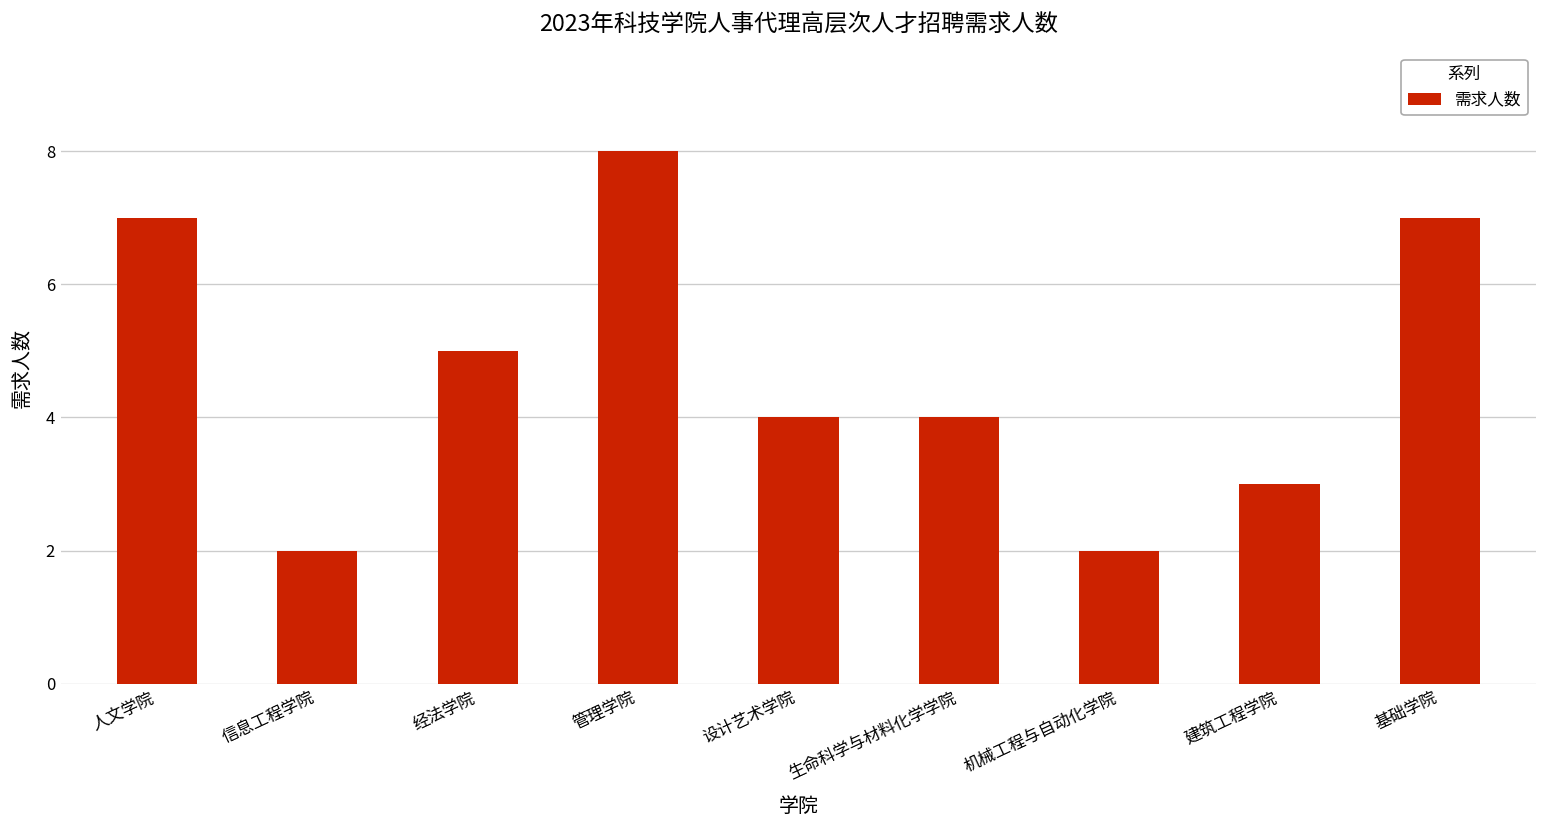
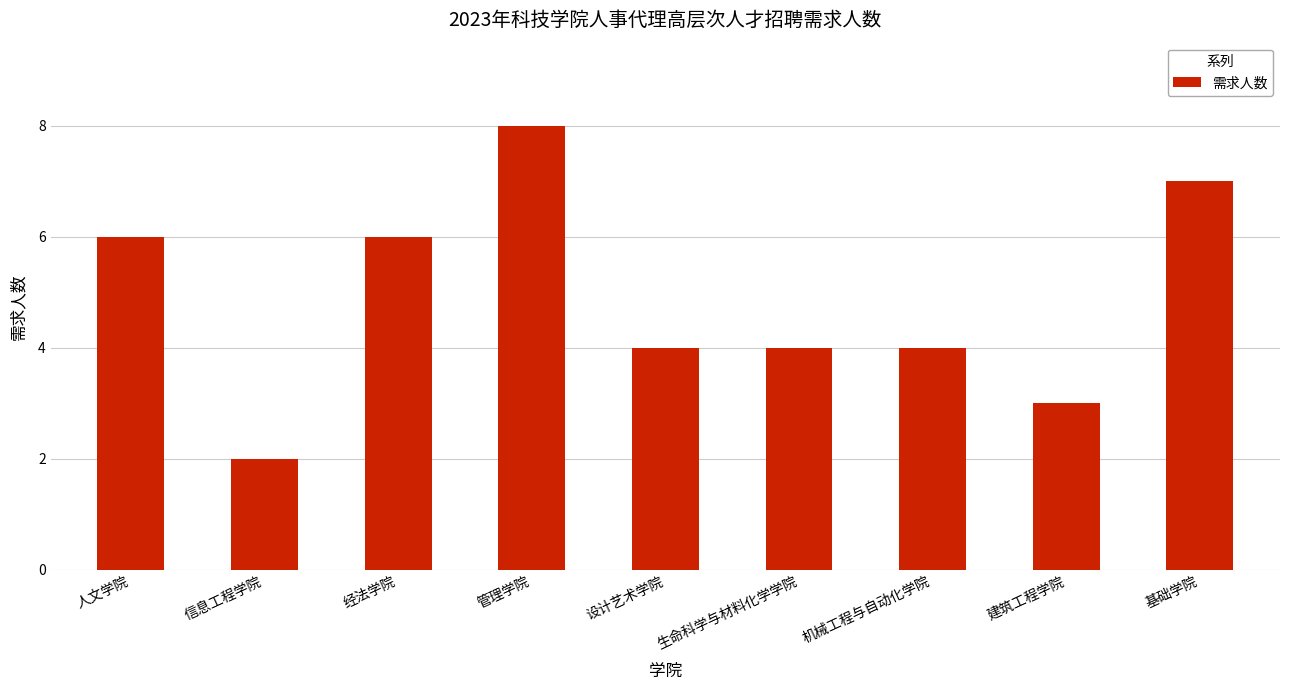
人文学院: 7 -> 6
经法学院: 5 -> 6
机械工程与自动化学院: 2 -> 4
